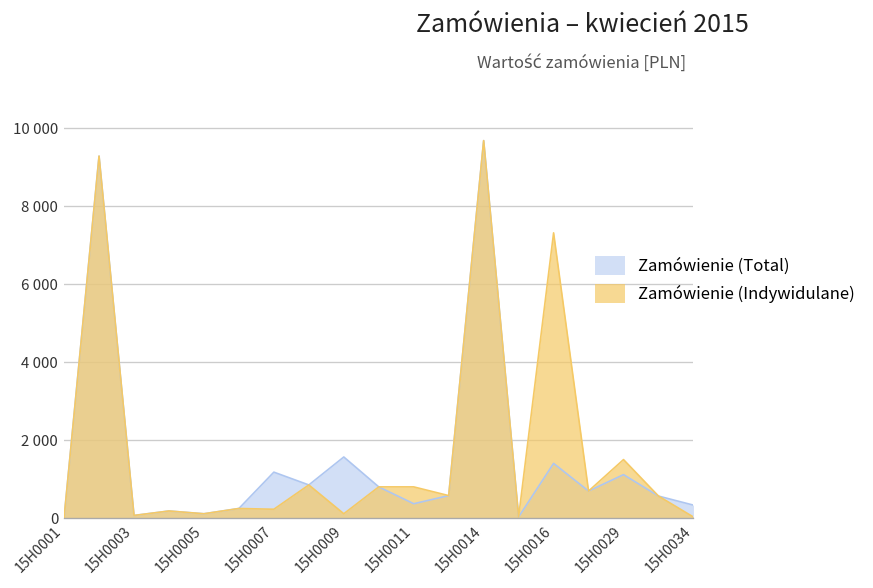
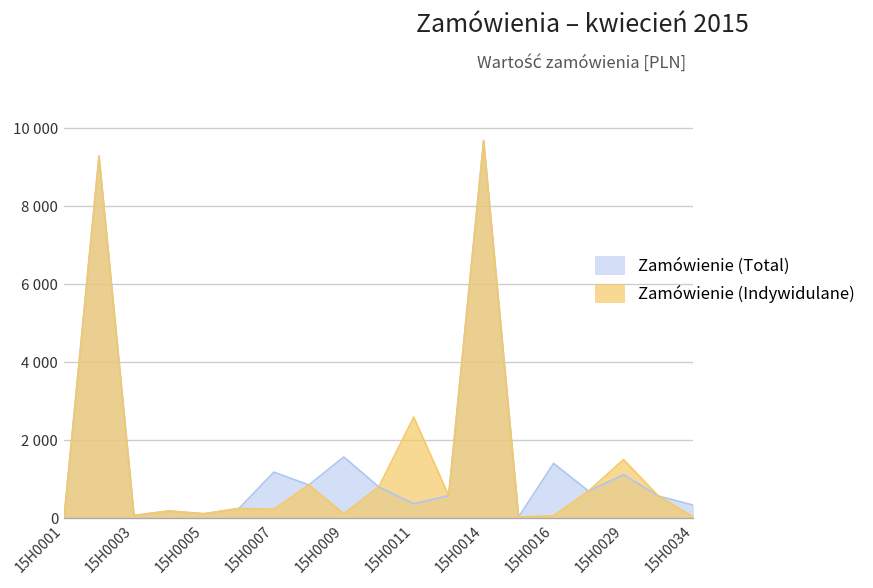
Zamówienie (Indywidulane), 15H0011: 800 -> 2600
Zamówienie (Indywidulane), 15H0016: 7300 -> 100
